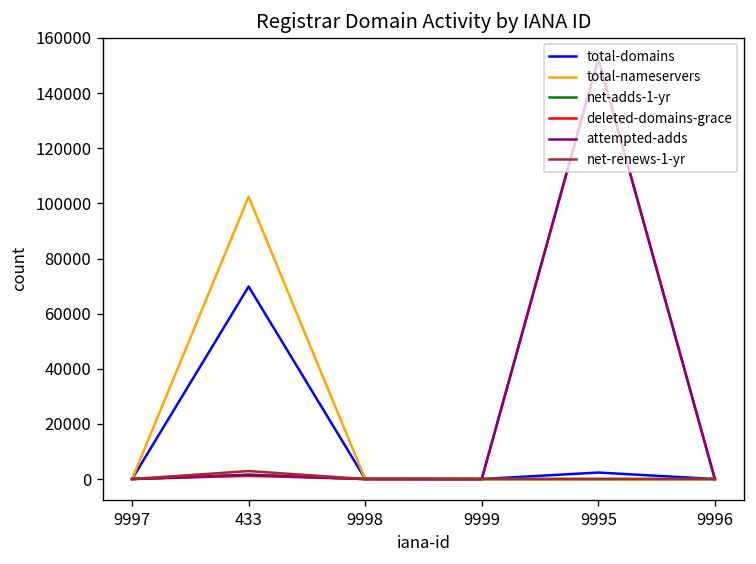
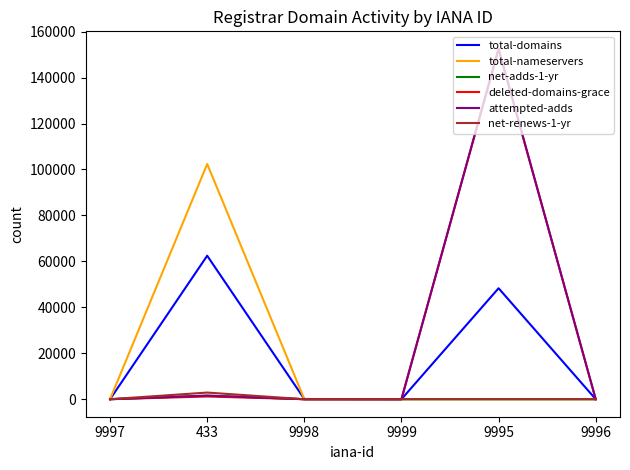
total-domains, 433: 70000 -> 62000
total-domains, 9995: 2000 -> 48000
